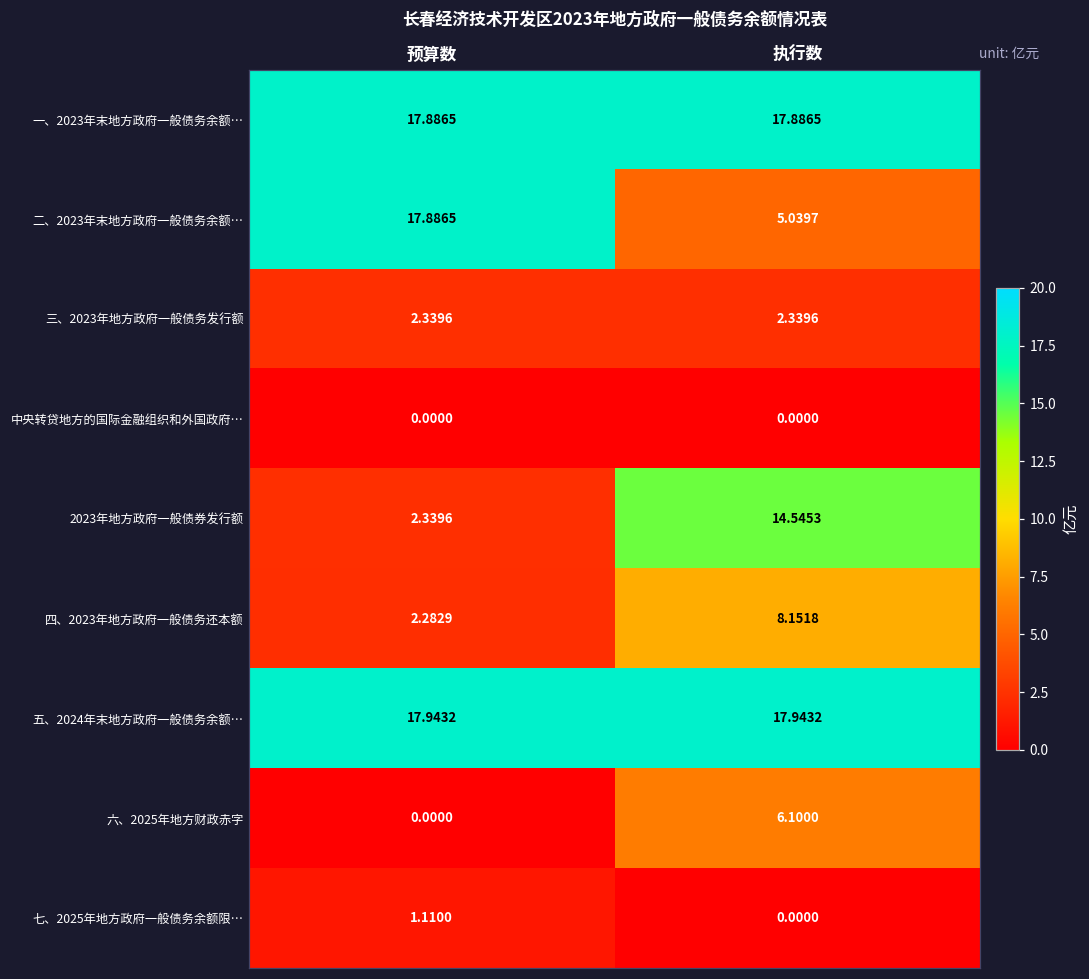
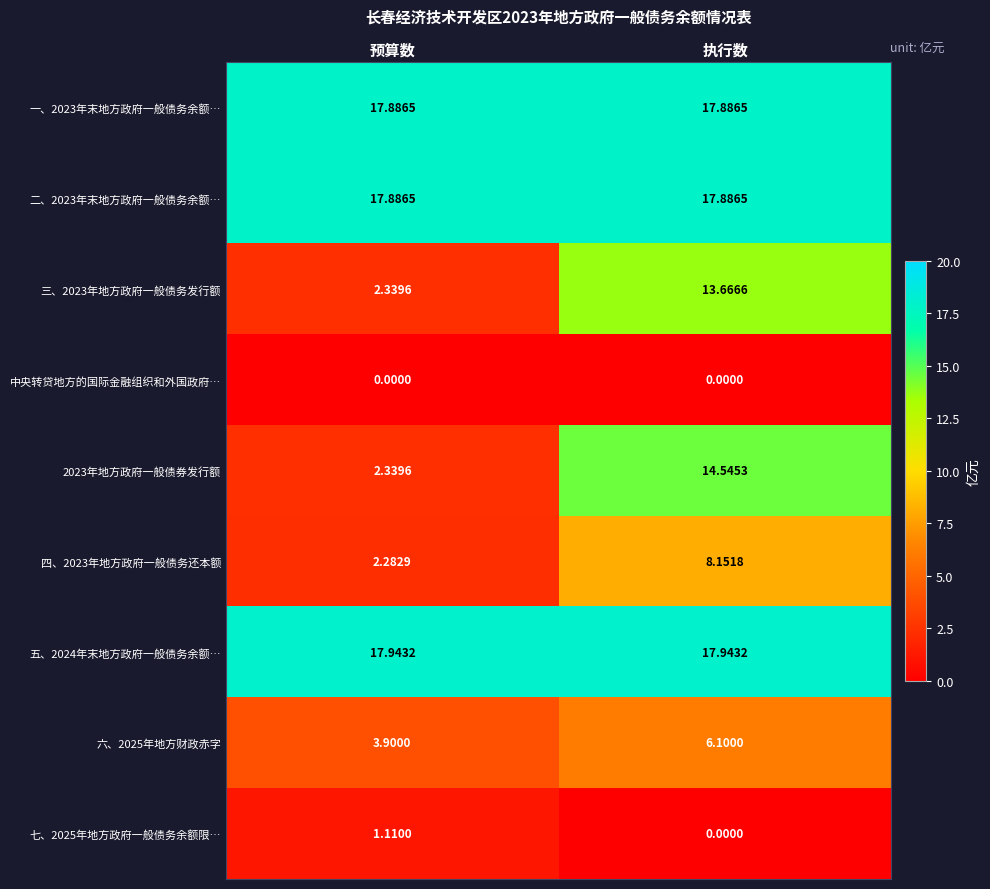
二、2023年末地方政府一般债务余额…, 执行数: 5.0397 -> 17.8865
三、2023年地方政府一般债务发行额, 执行数: 2.3396 -> 13.6666
六、2025年地方财政赤字, 预算数: 0.0000 -> 3.9000
